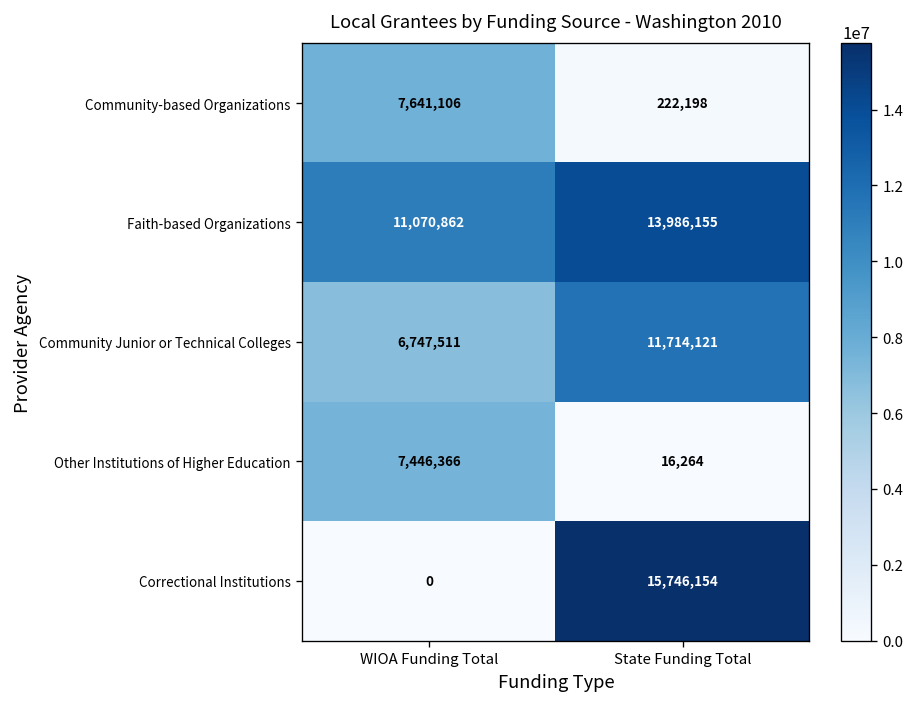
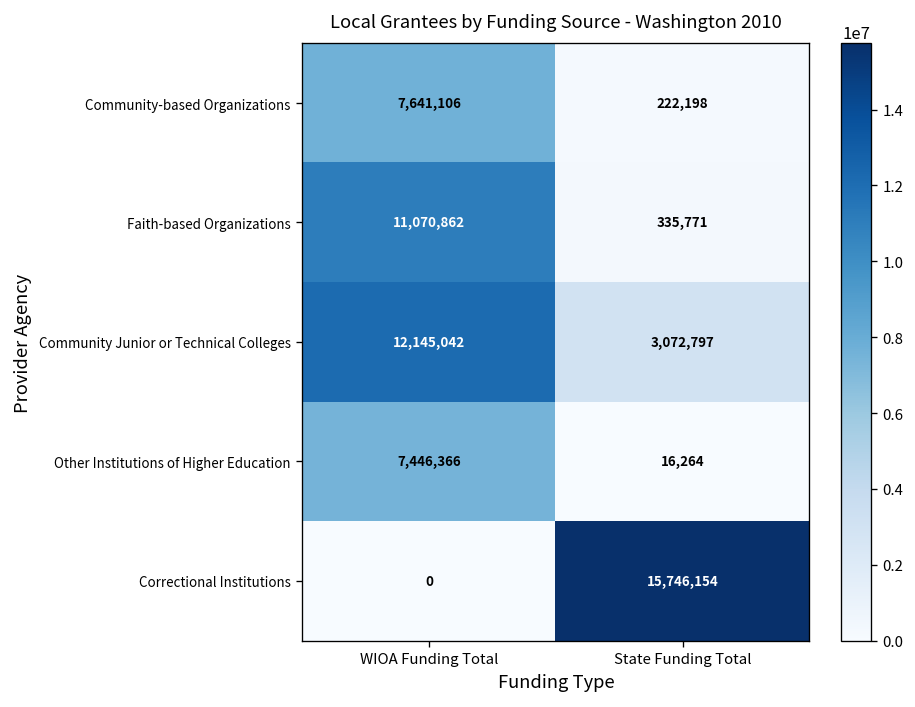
Faith-based Organizations, State Funding Total: 13,986,155 -> 335,771
Community Junior or Technical Colleges, WIOA Funding Total: 6,747,511 -> 12,145,042
Community Junior or Technical Colleges, State Funding Total: 11,714,121 -> 3,072,797
